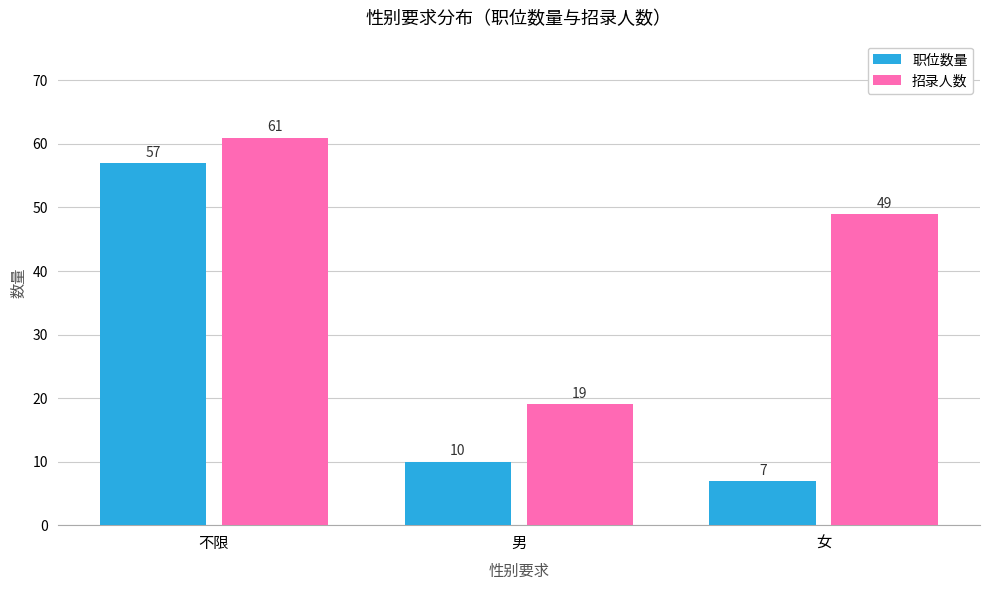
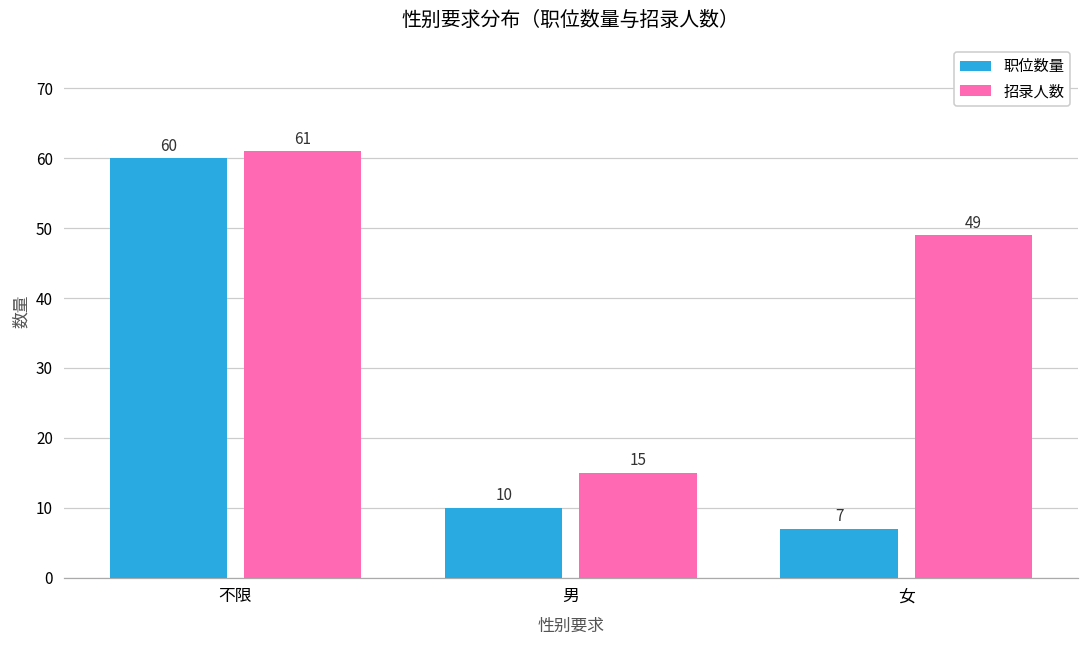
职位数量, 不限: 57 -> 60
招录人数, 男: 19 -> 15
